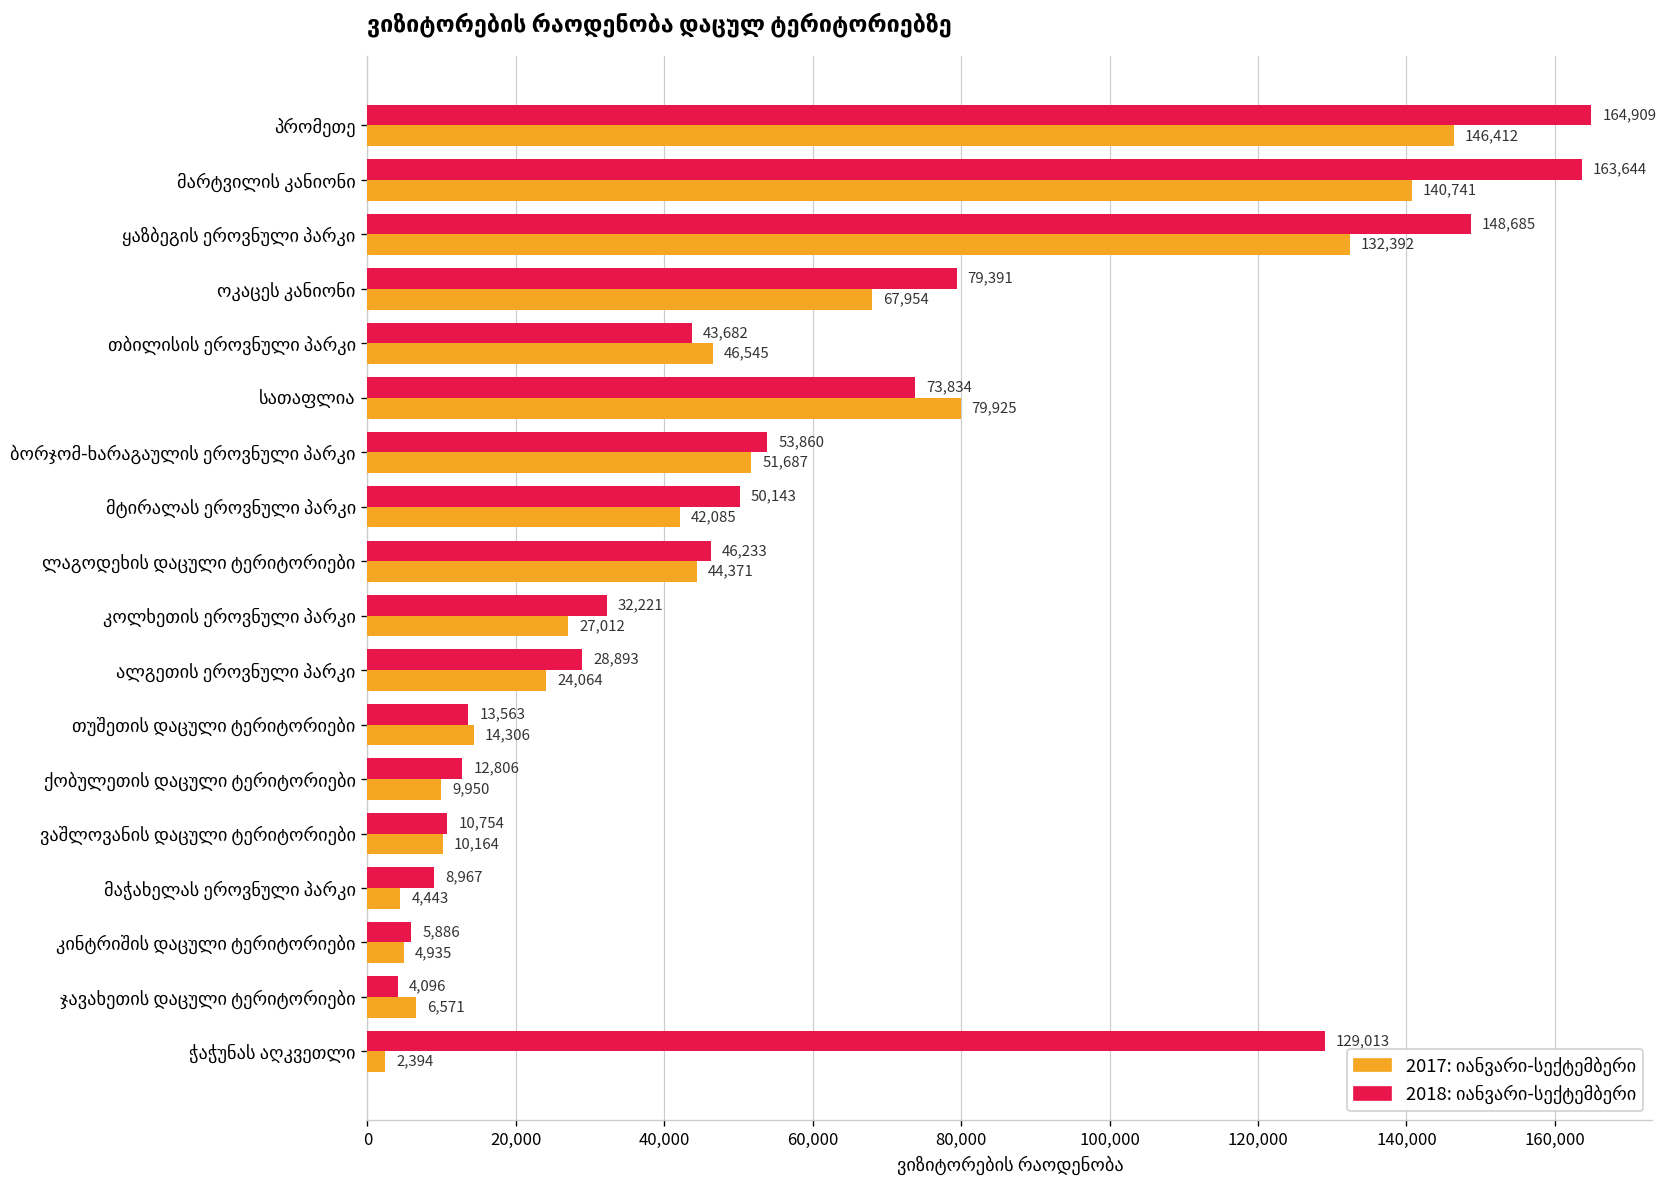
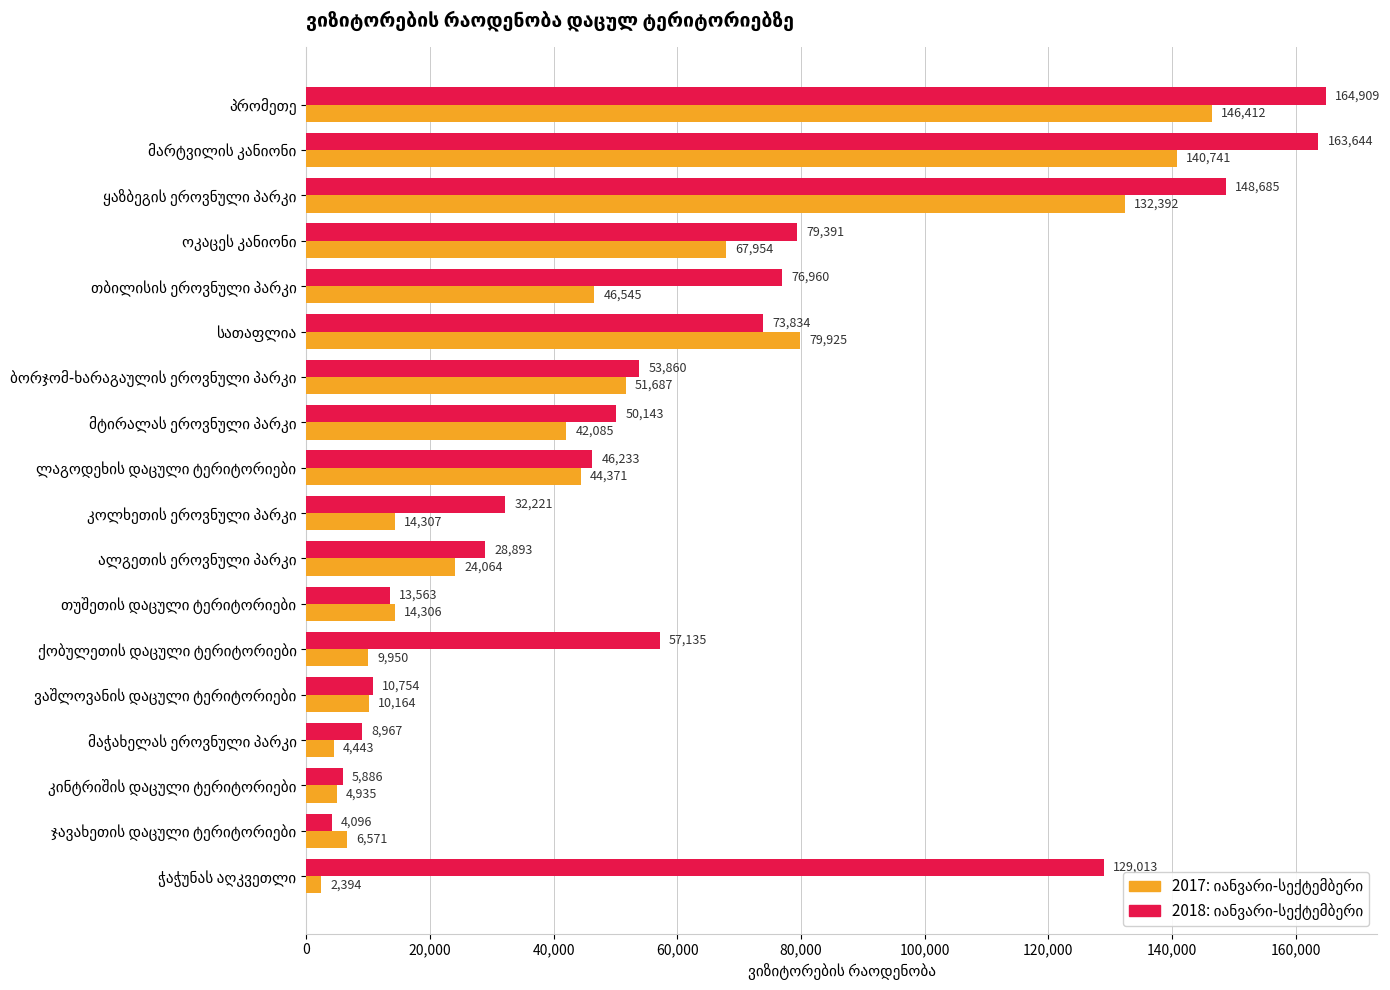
2018: იანვარი-სექტემბერი, თბილისის ეროვნული პარკი: 43,682 -> 76,960
2017: იანვარი-სექტემბერი, კოლხეთის ეროვნული პარკი: 27,012 -> 14,307
2018: იანვარი-სექტემბერი, ქობულეთის დაცული ტერიტორიები: 12,806 -> 57,135
